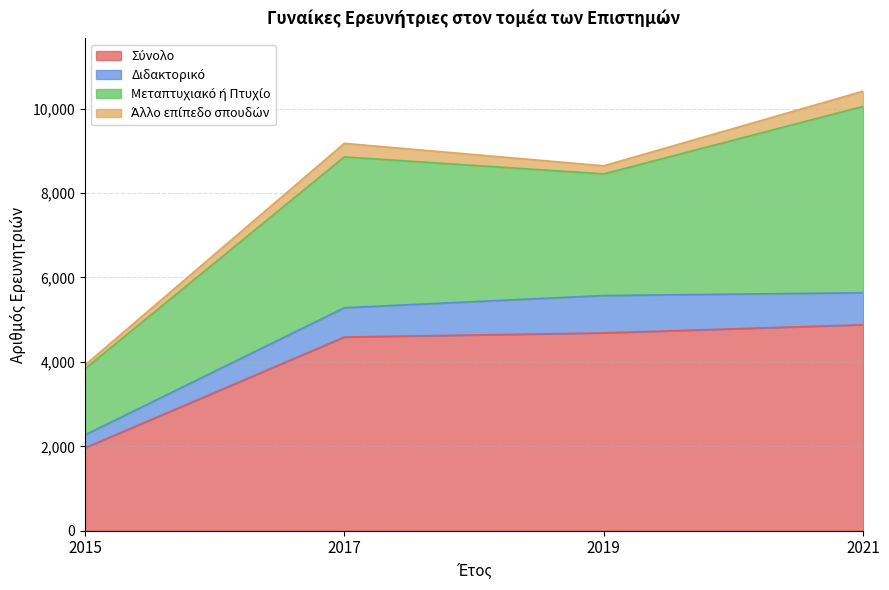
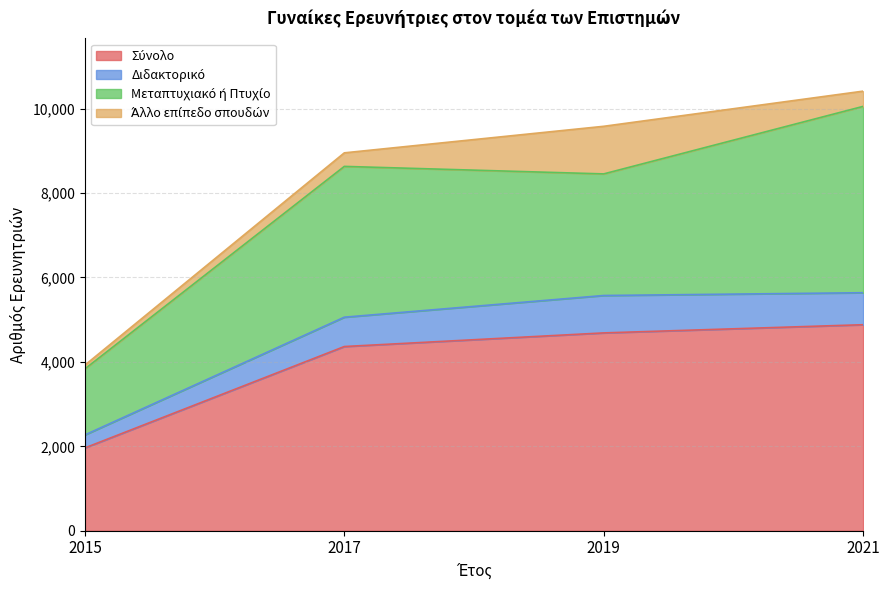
Σύνολο, 2017: 4,600 -> 4,400
Άλλο επίπεδο σπουδών, 2019: 200 -> 1,100
